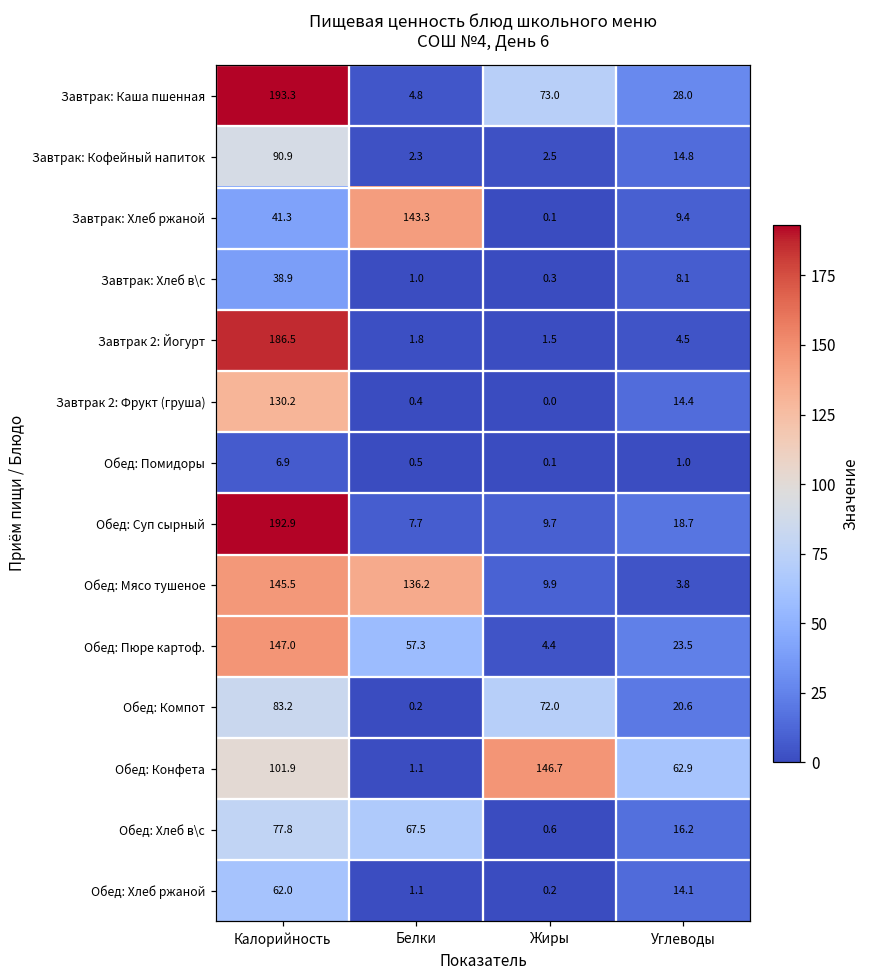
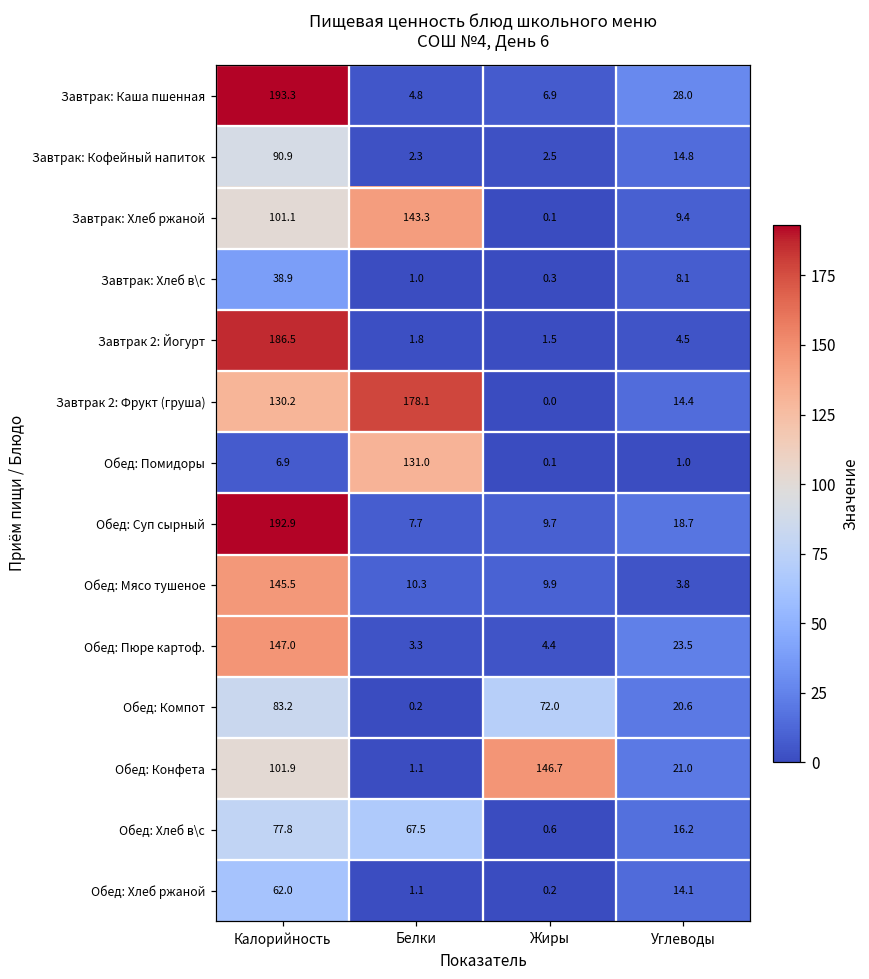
Завтрак: Каша пшенная, Жиры: 73.0 -> 6.9
Завтрак: Хлеб ржаной, Калорийность: 41.3 -> 101.1
Завтрак 2: Фрукт (груша), Белки: 0.4 -> 178.1
Обед: Помидоры, Белки: 0.5 -> 131.0
Обед: Мясо тушеное, Белки: 136.2 -> 10.3
Обед: Пюре картоф., Белки: 57.3 -> 3.3
Обед: Конфета, Углеводы: 62.9 -> 21.0
